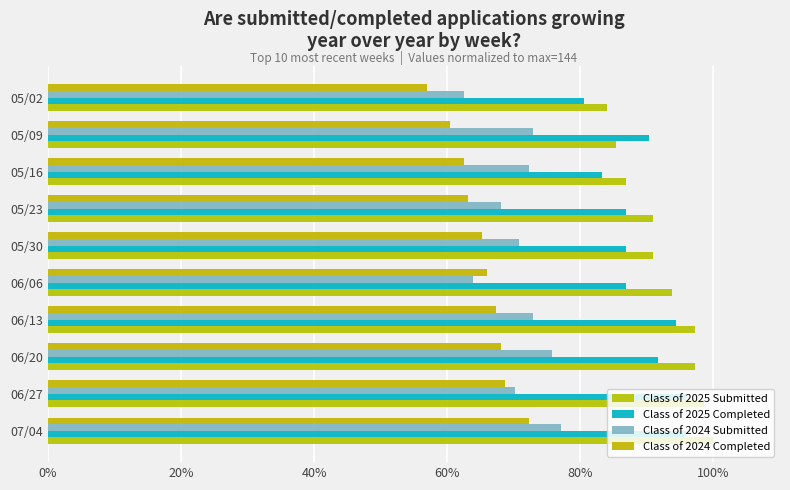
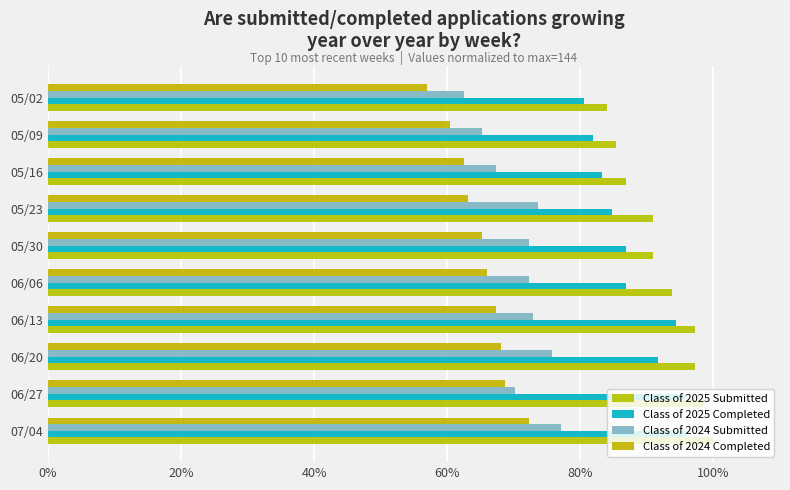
Class of 2024 Submitted, 05/09: 73% -> 65%
Class of 2025 Completed, 05/09: 90% -> 82%
Class of 2024 Submitted, 05/16: 72% -> 67%
Class of 2024 Submitted, 05/23: 68% -> 74%
Class of 2025 Completed, 05/23: 87% -> 85%
Class of 2024 Submitted, 05/30: 71% -> 72%
Class of 2024 Submitted, 06/06: 64% -> 72%
